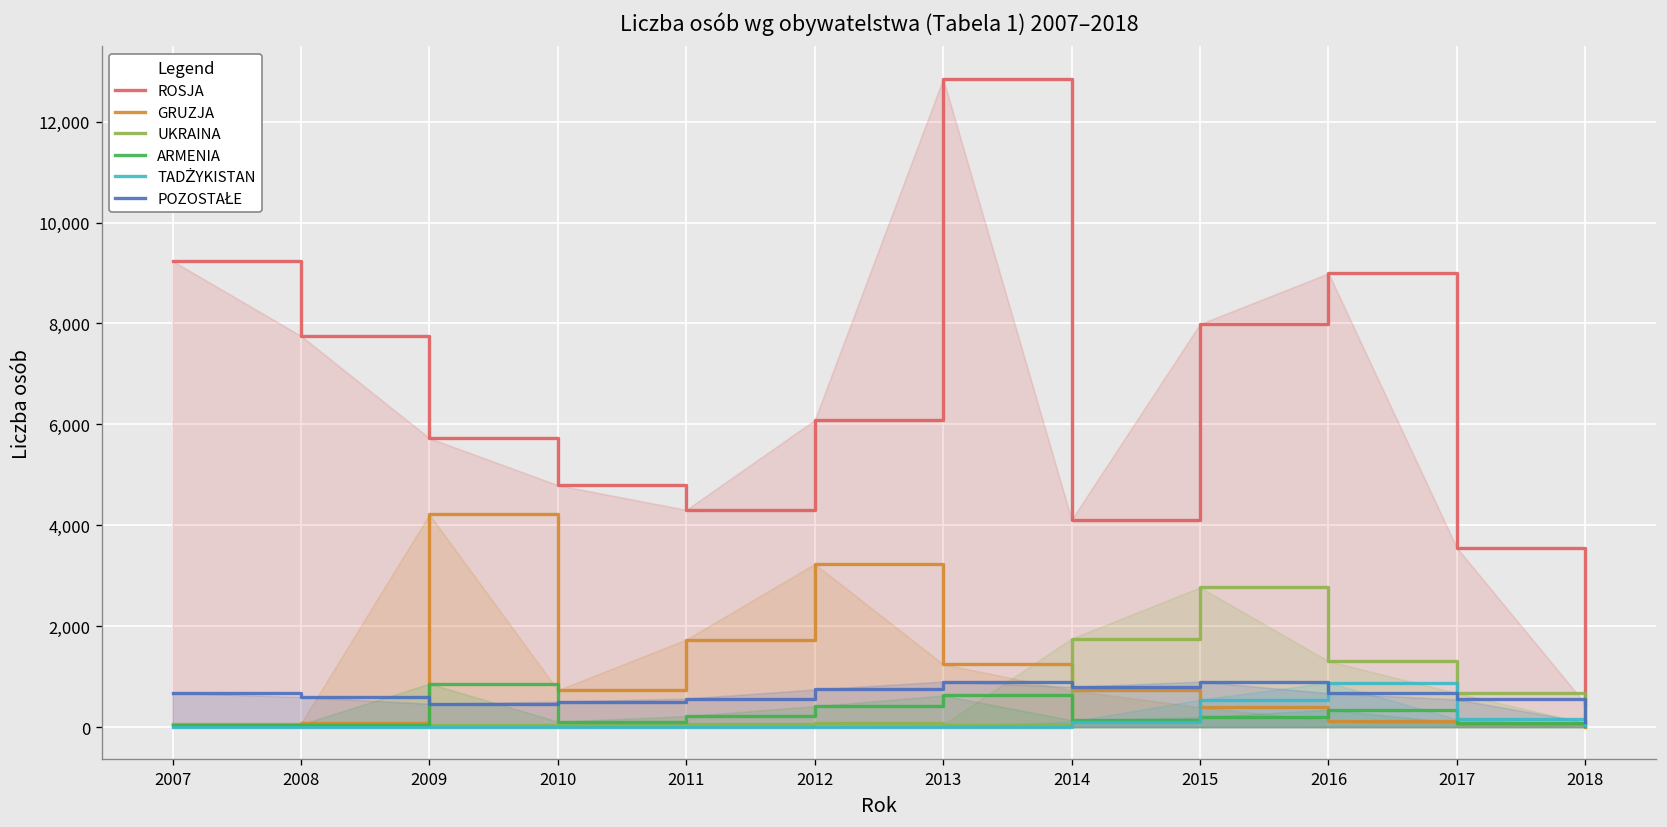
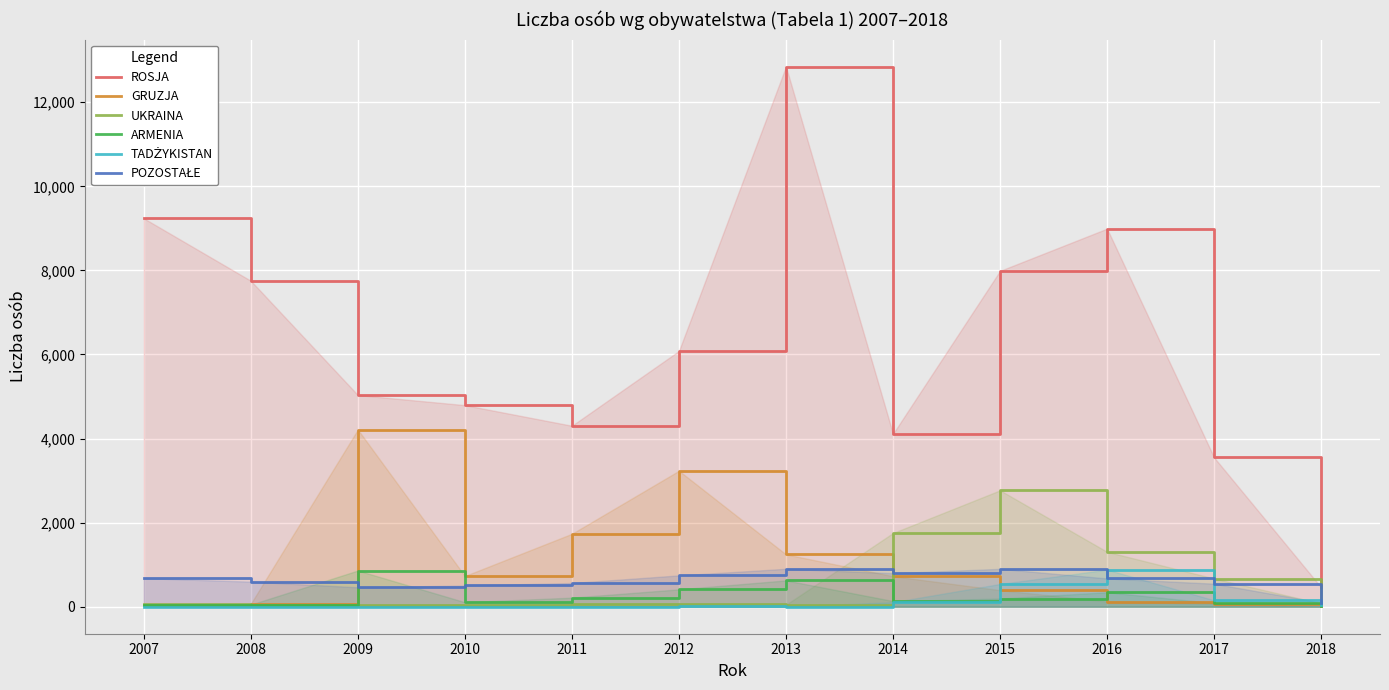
ROSJA, 2009: 5,700 -> 5,000
